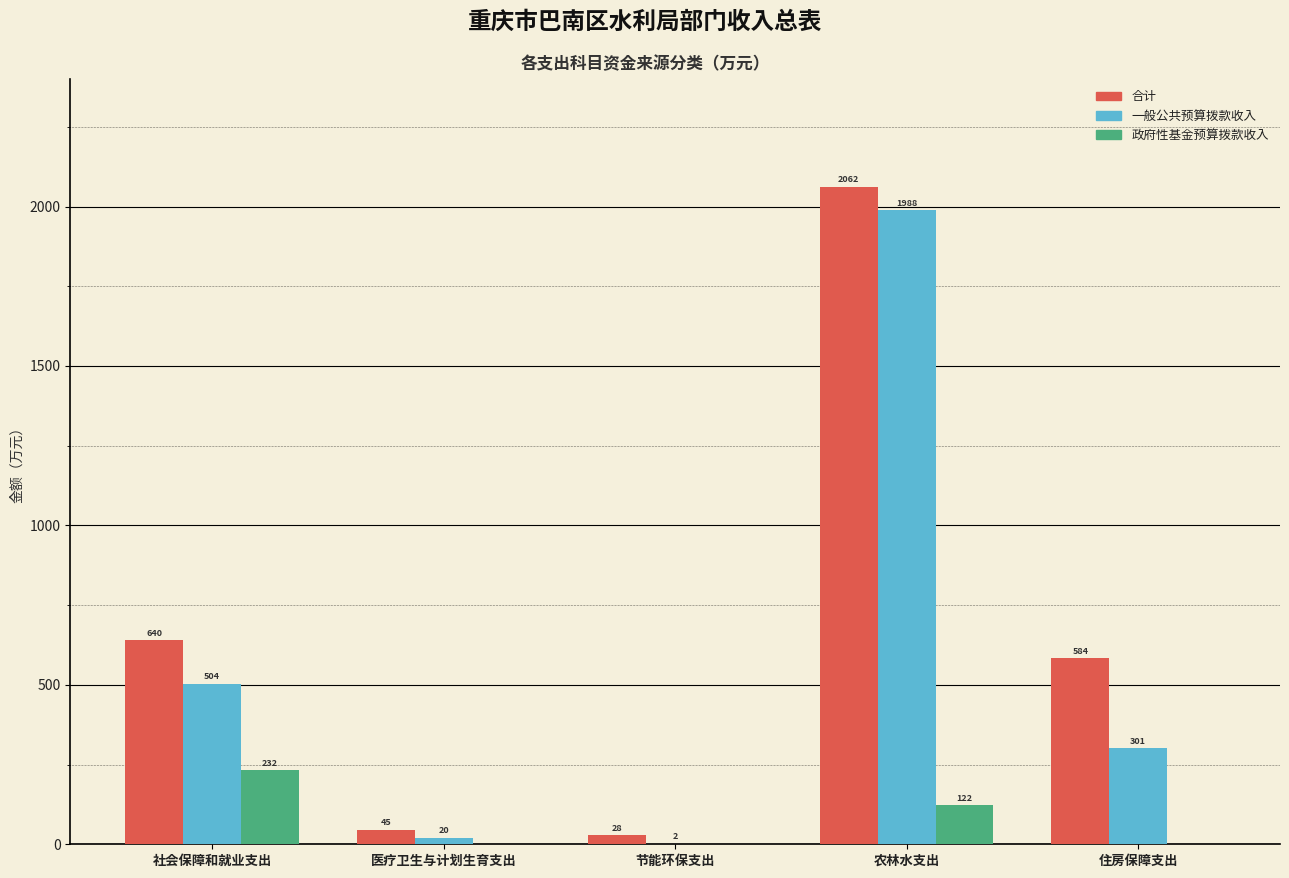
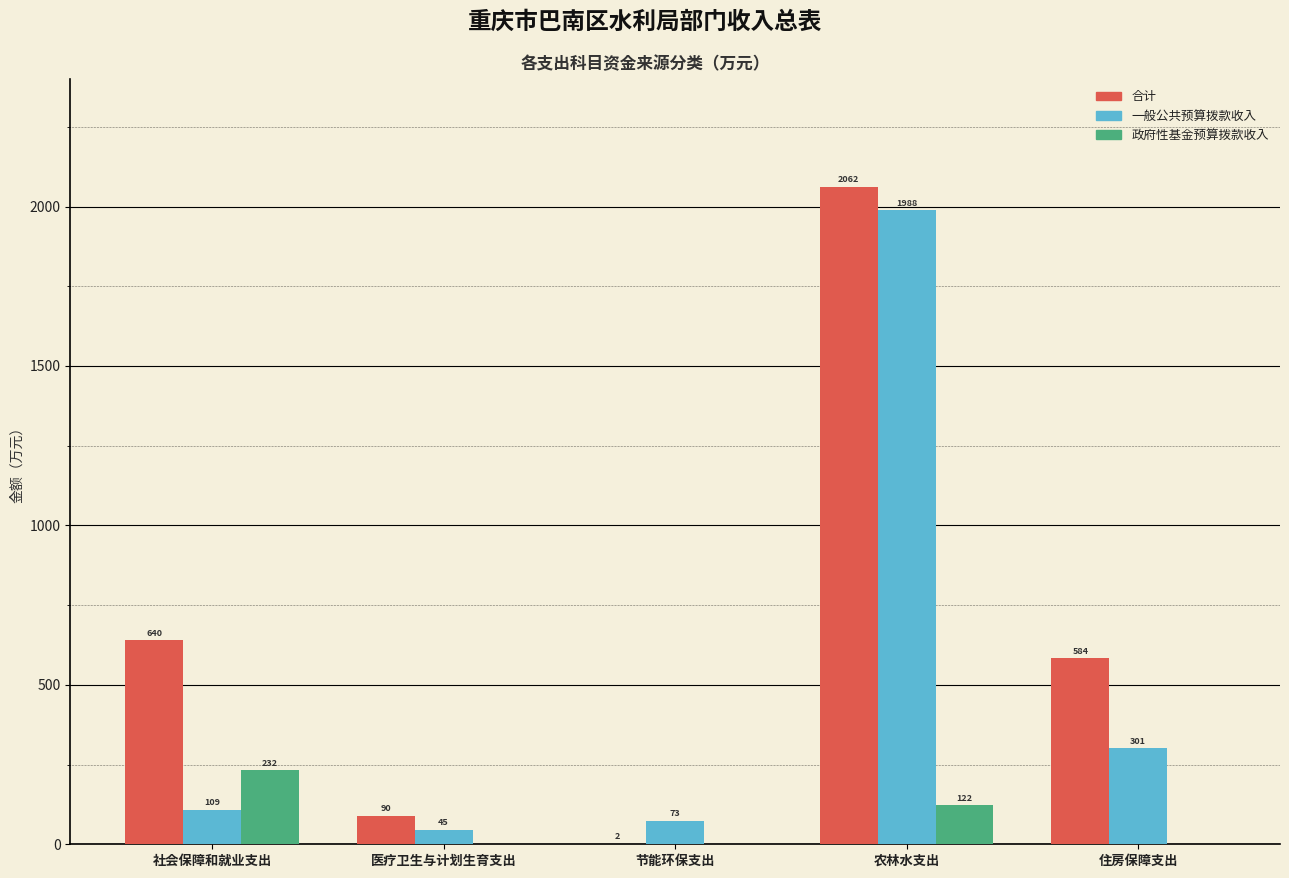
一般公共预算拨款收入, 社会保障和就业支出: 504 -> 109
合计, 医疗卫生与计划生育支出: 45 -> 90
一般公共预算拨款收入, 医疗卫生与计划生育支出: 20 -> 45
合计, 节能环保支出: 28 -> 2
一般公共预算拨款收入, 节能环保支出: 2 -> 73
